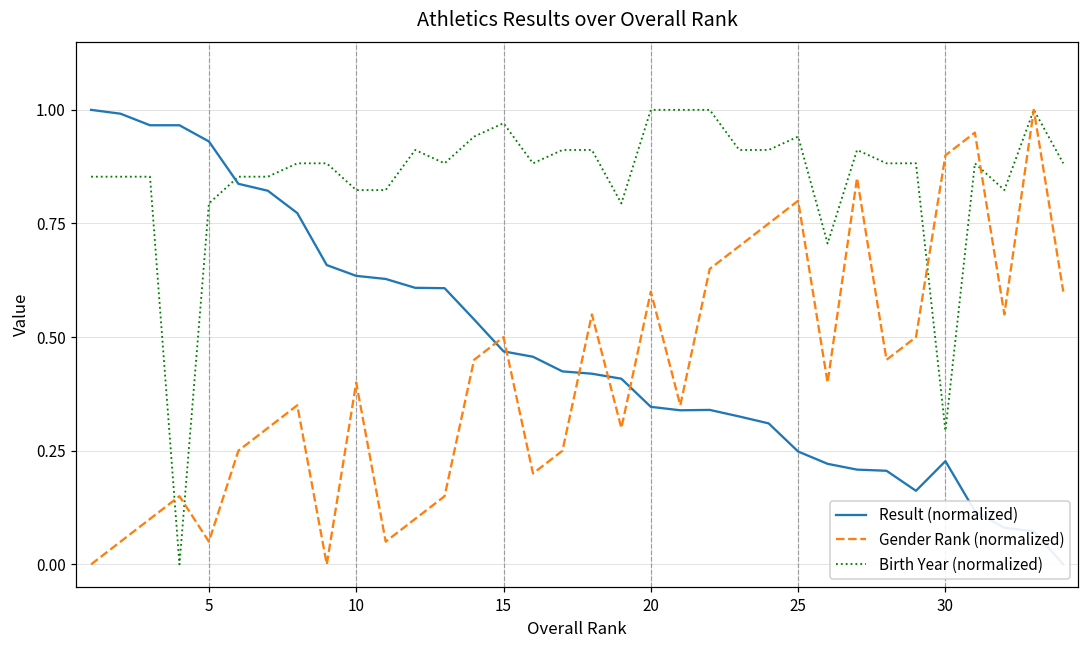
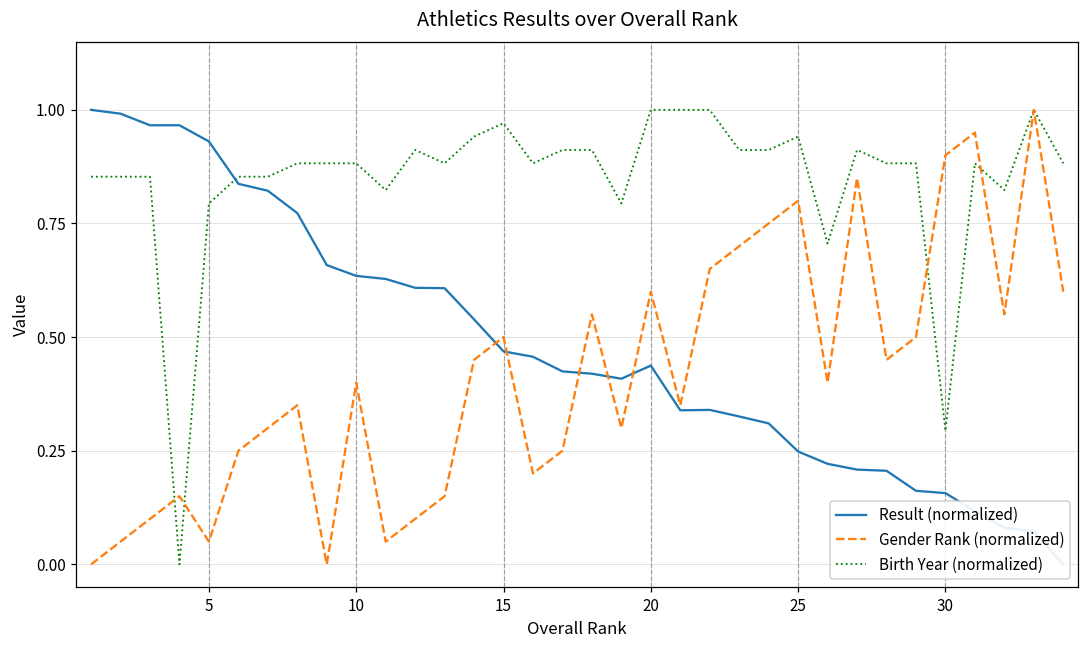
Birth Year (normalized), 10: 0.82 -> 0.88
Result (normalized), 20: 0.35 -> 0.44
Result (normalized), 30: 0.23 -> 0.16
